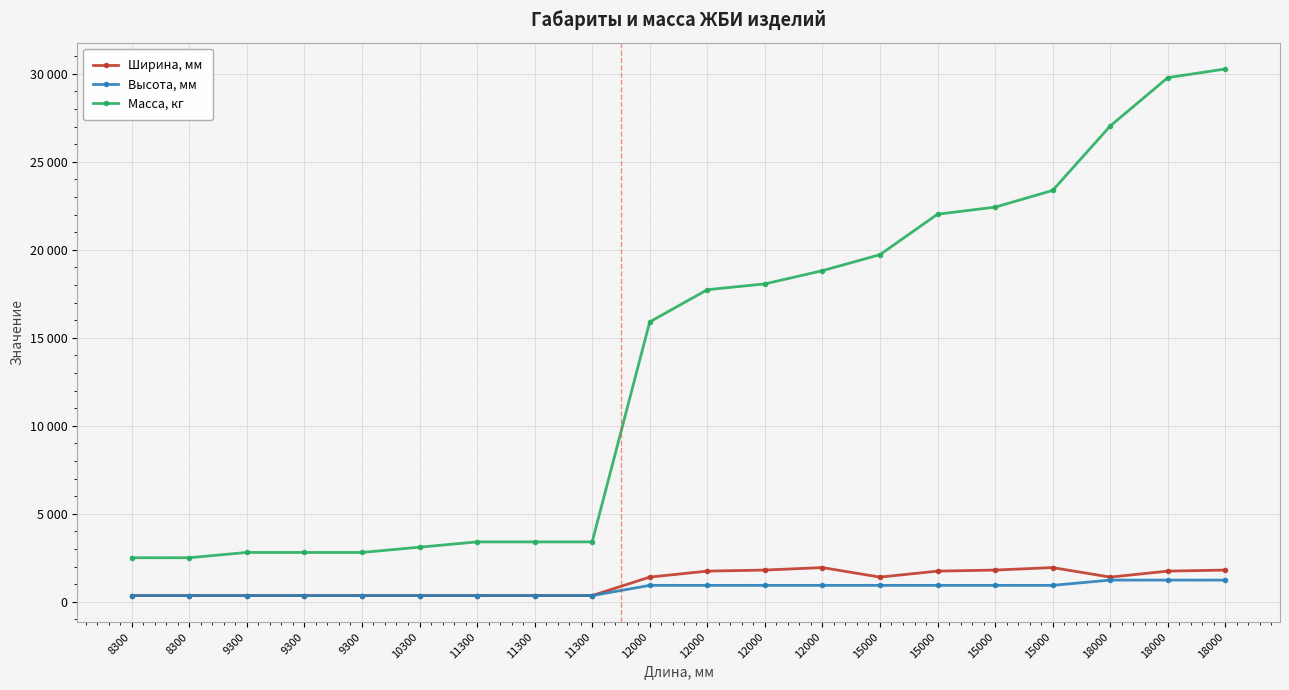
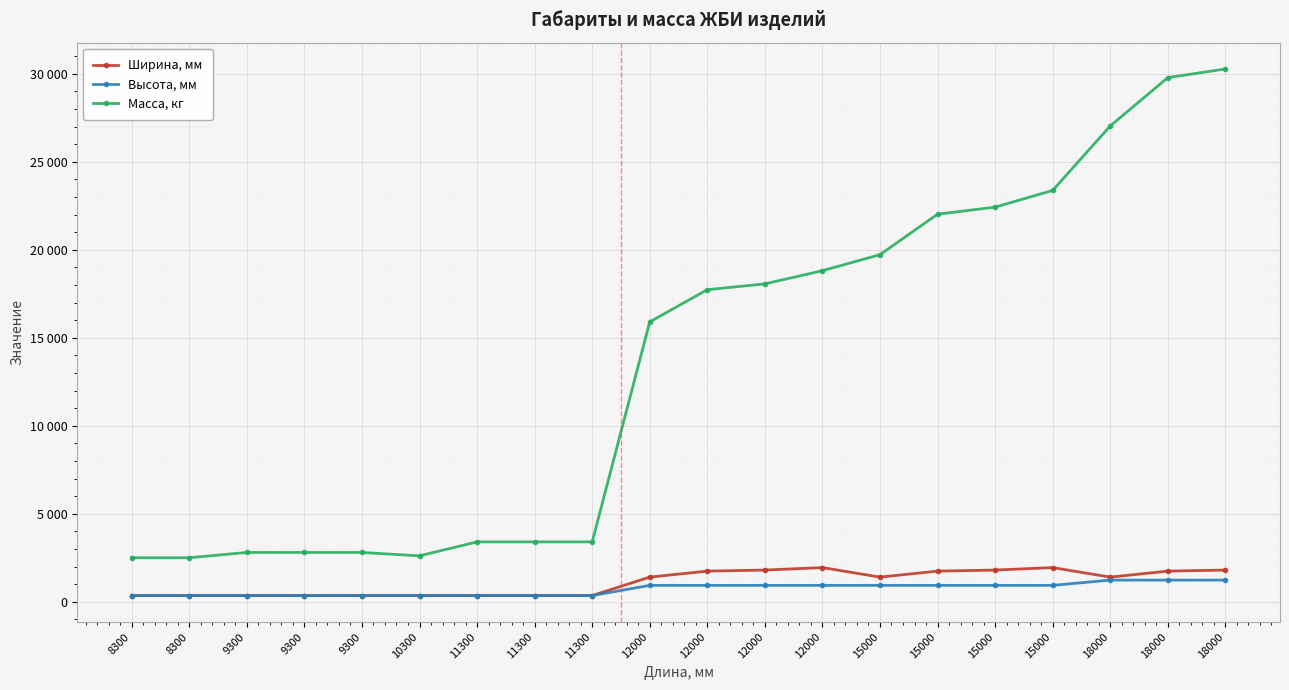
Масса, кг, 10300: 3100 -> 2600
